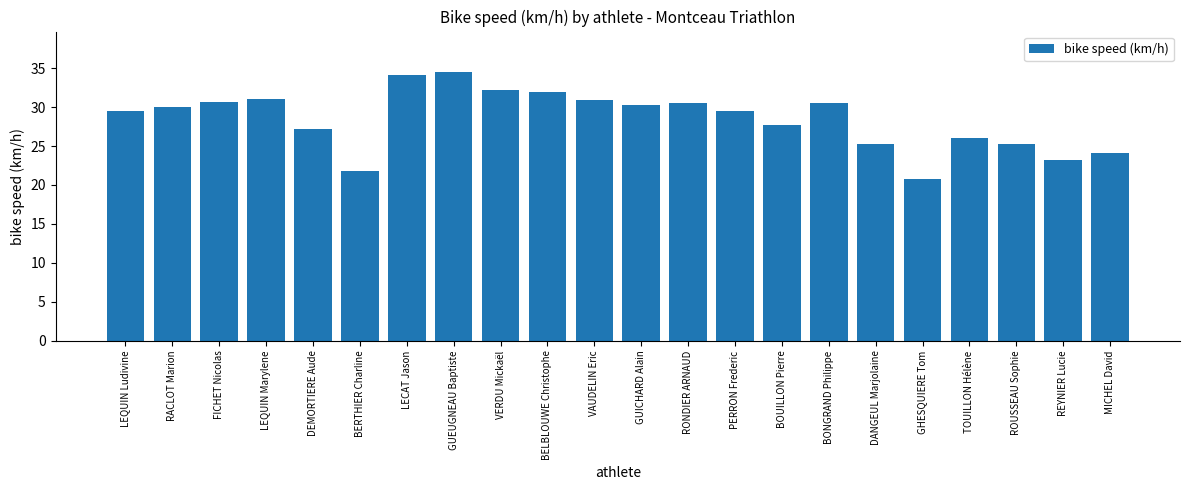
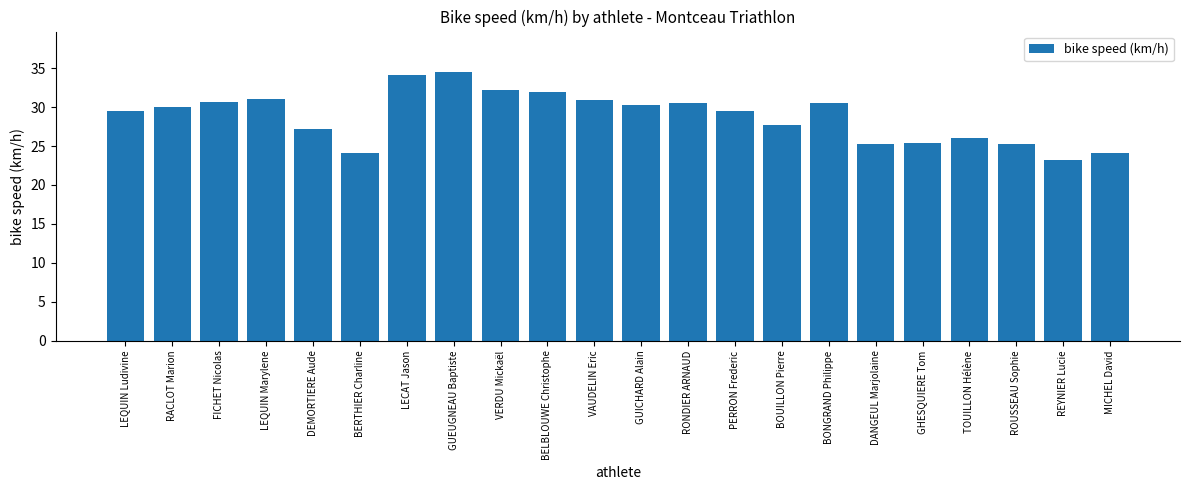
BERTHIER Charline: 22 -> 24
GHESQUIERE Tom: 21 -> 25
